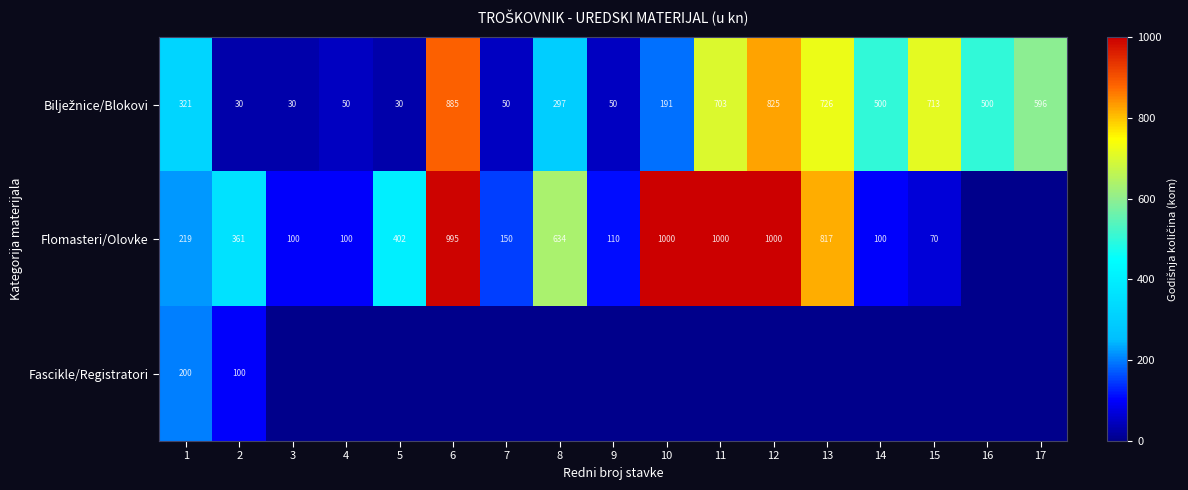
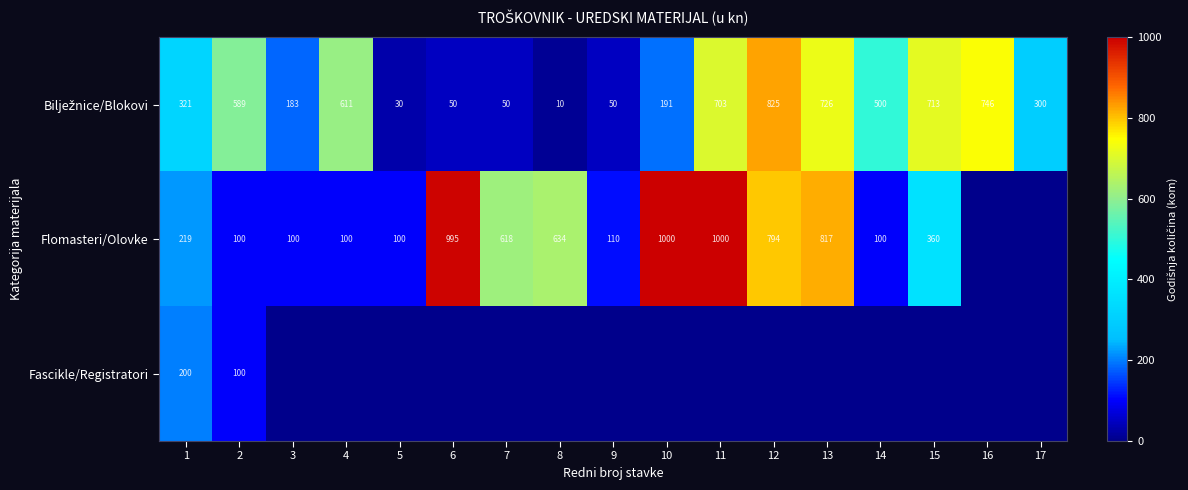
Bilježnice/Blokovi, 2: 30 -> 589
Bilježnice/Blokovi, 3: 30 -> 183
Bilježnice/Blokovi, 4: 50 -> 611
Bilježnice/Blokovi, 6: 885 -> 50
Bilježnice/Blokovi, 8: 297 -> 10
Bilježnice/Blokovi, 16: 500 -> 746
Bilježnice/Blokovi, 17: 596 -> 300
Flomasteri/Olovke, 2: 361 -> 100
Flomasteri/Olovke, 5: 402 -> 100
Flomasteri/Olovke, 7: 150 -> 618
Flomasteri/Olovke, 12: 1000 -> 794
Flomasteri/Olovke, 15: 70 -> 360
